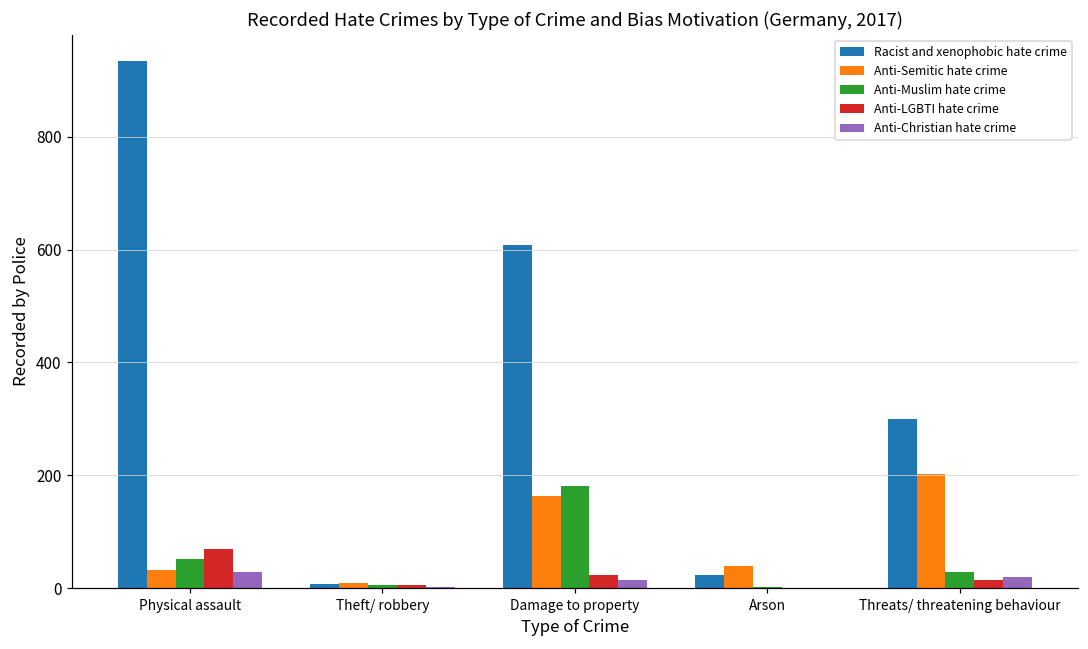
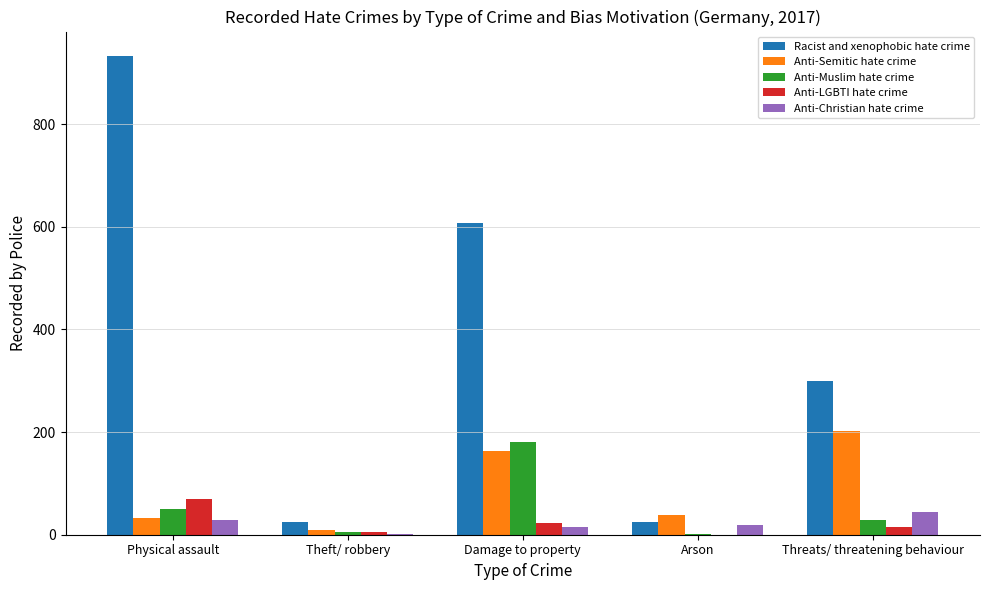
Racist and xenophobic hate crime, Theft/ robbery: 10 -> 30
Anti-Christian hate crime, Arson: 0 -> 20
Anti-Christian hate crime, Threats/ threatening behaviour: 20 -> 50
